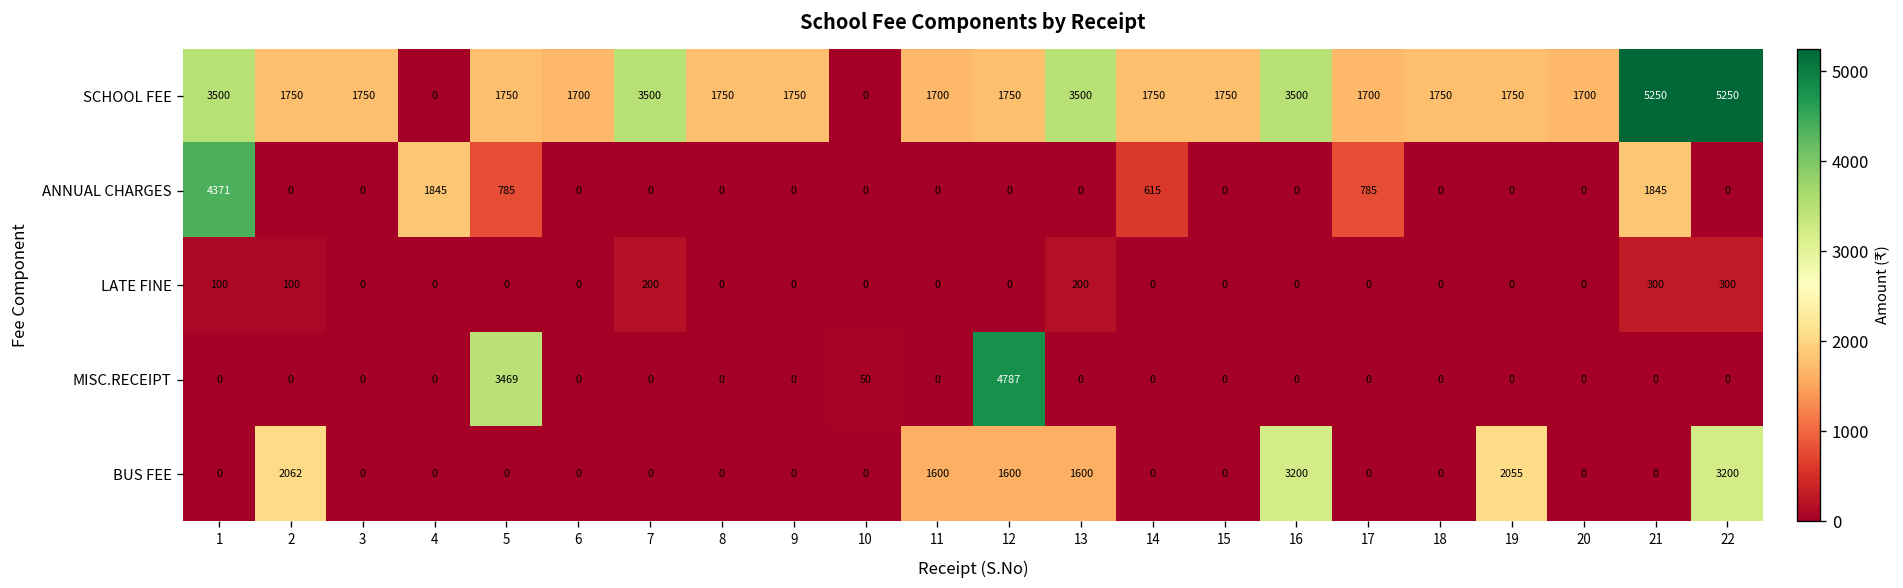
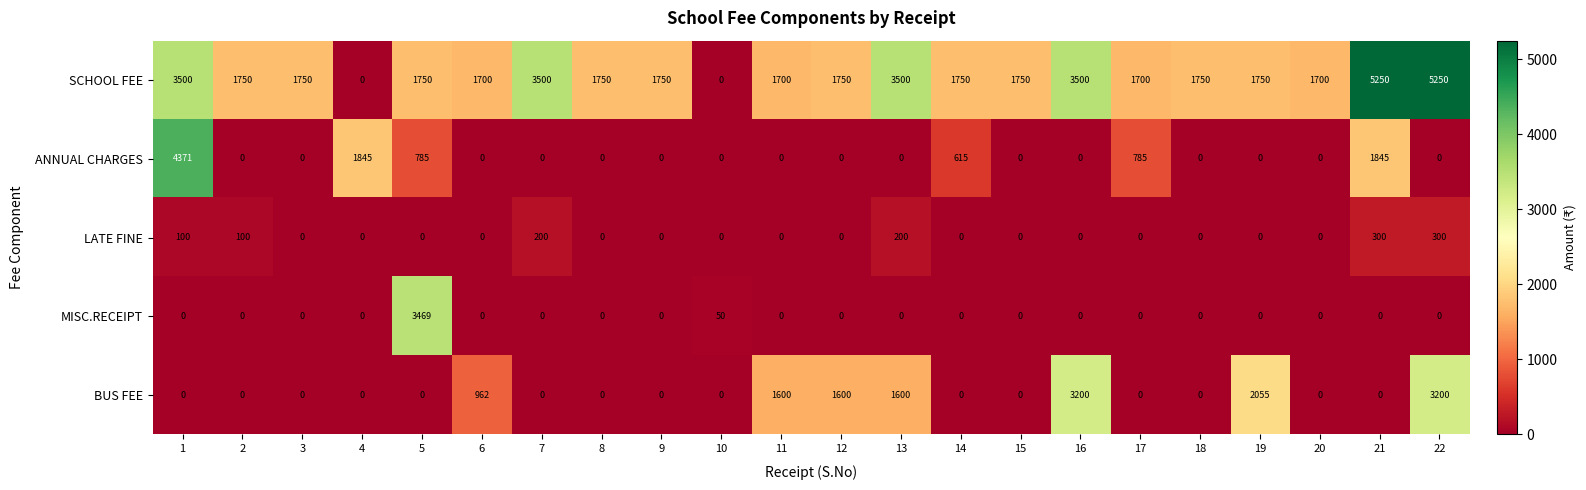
MISC.RECEIPT, 12: 4787 -> 0
BUS FEE, 2: 2062 -> 0
BUS FEE, 6: 0 -> 962
